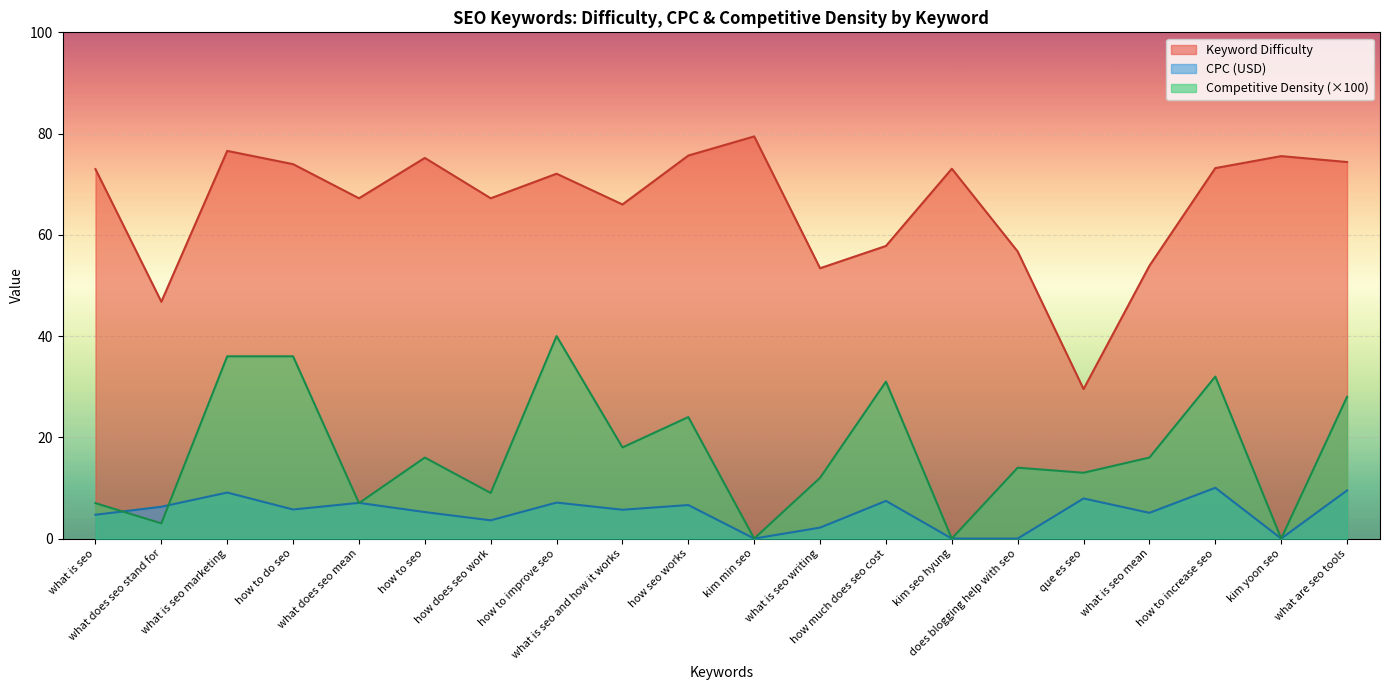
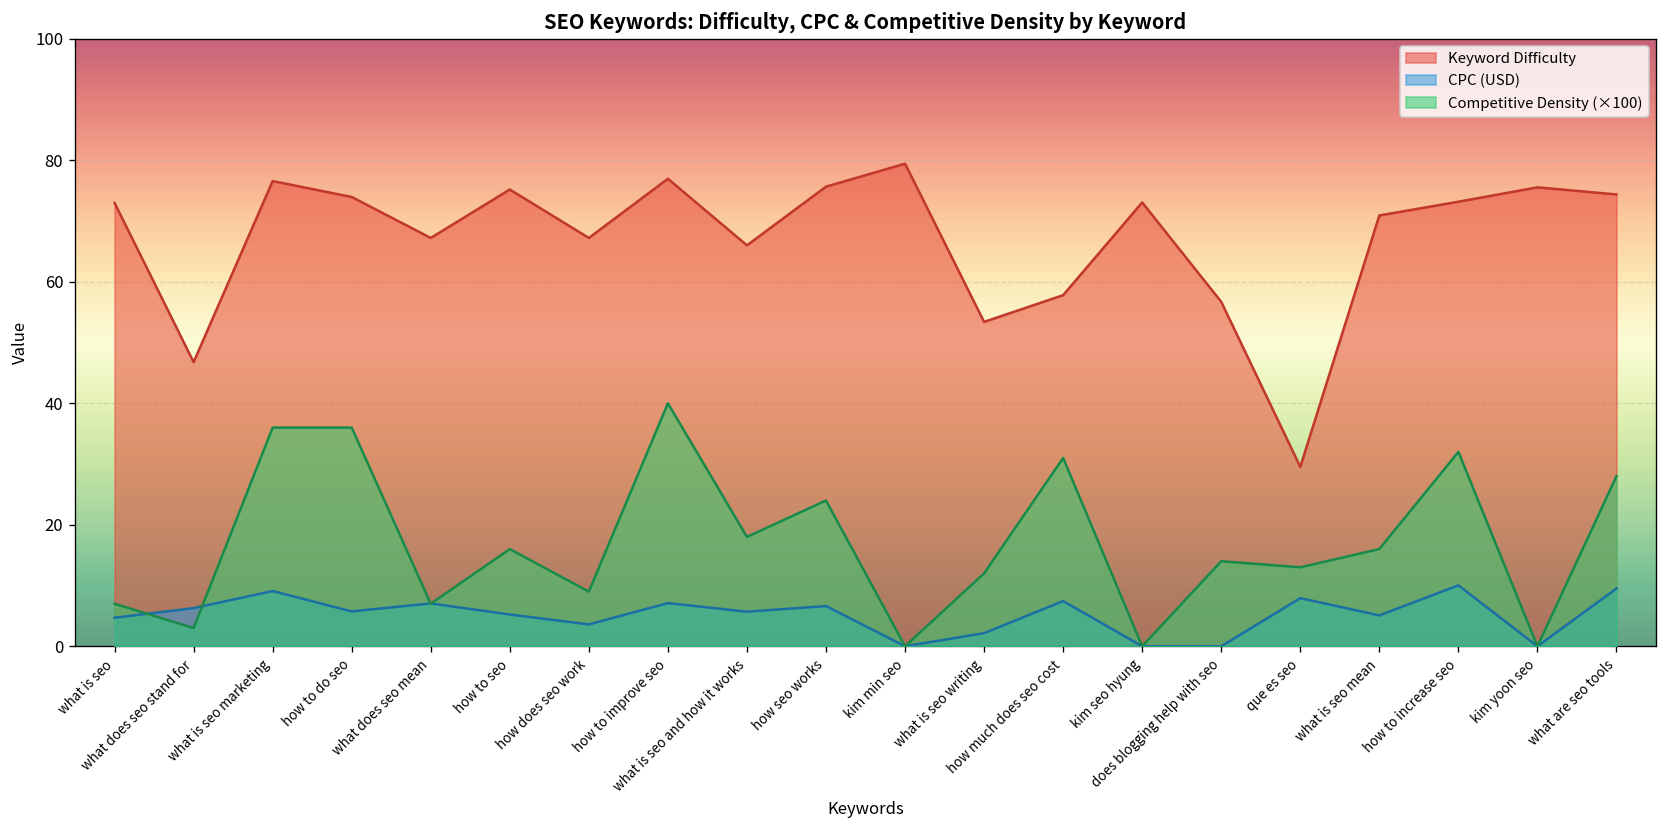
Keyword Difficulty, how to improve seo: 72 -> 77
Keyword Difficulty, what is seo mean: 54 -> 71
